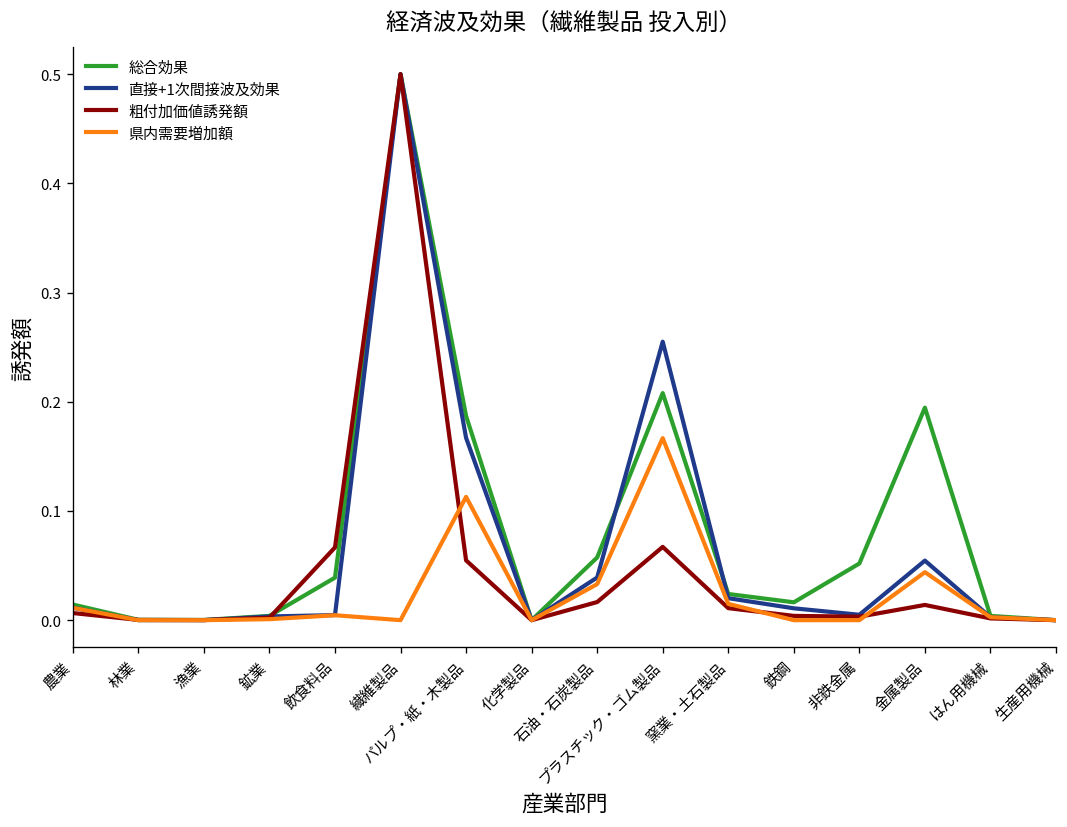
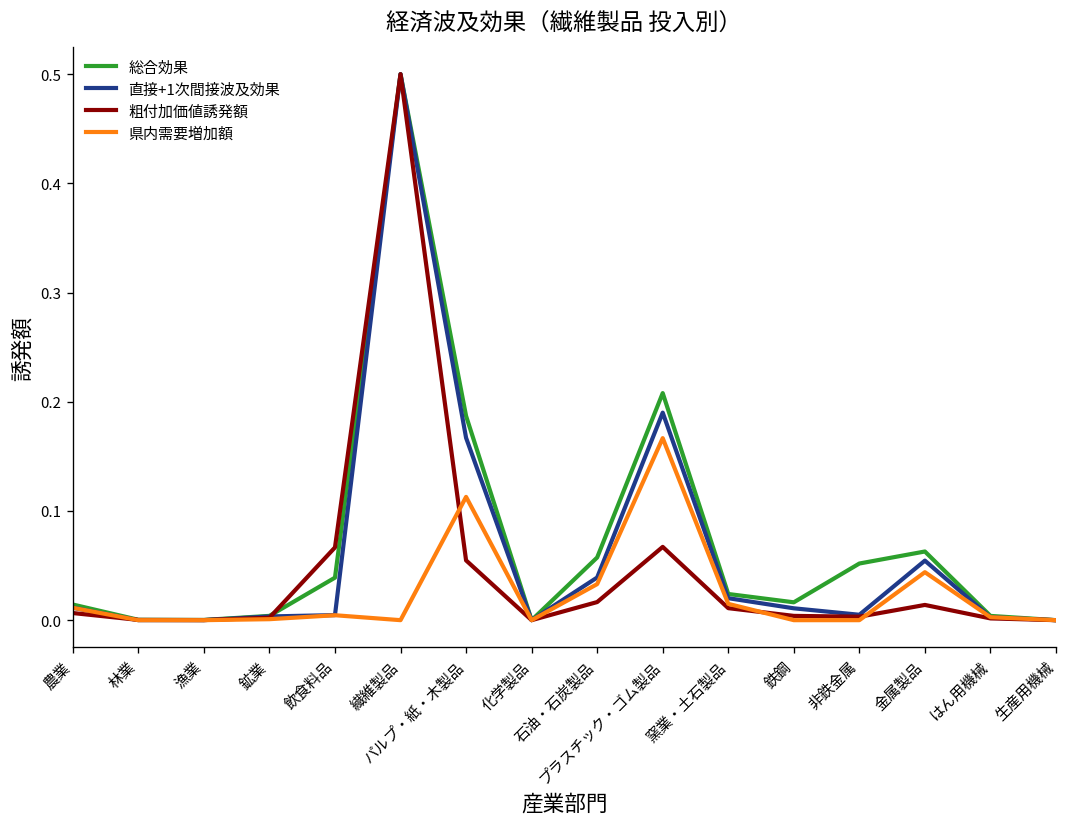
直接+1次間接波及効果, プラスチック・ゴム製品: 0.26 -> 0.19
総合効果, 金属製品: 0.19 -> 0.06
